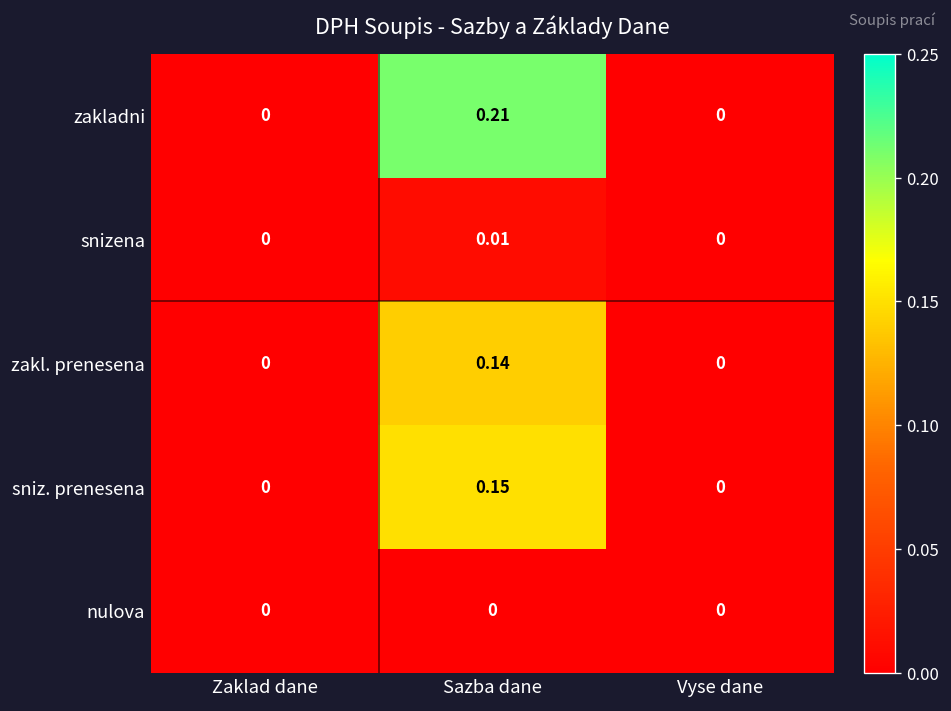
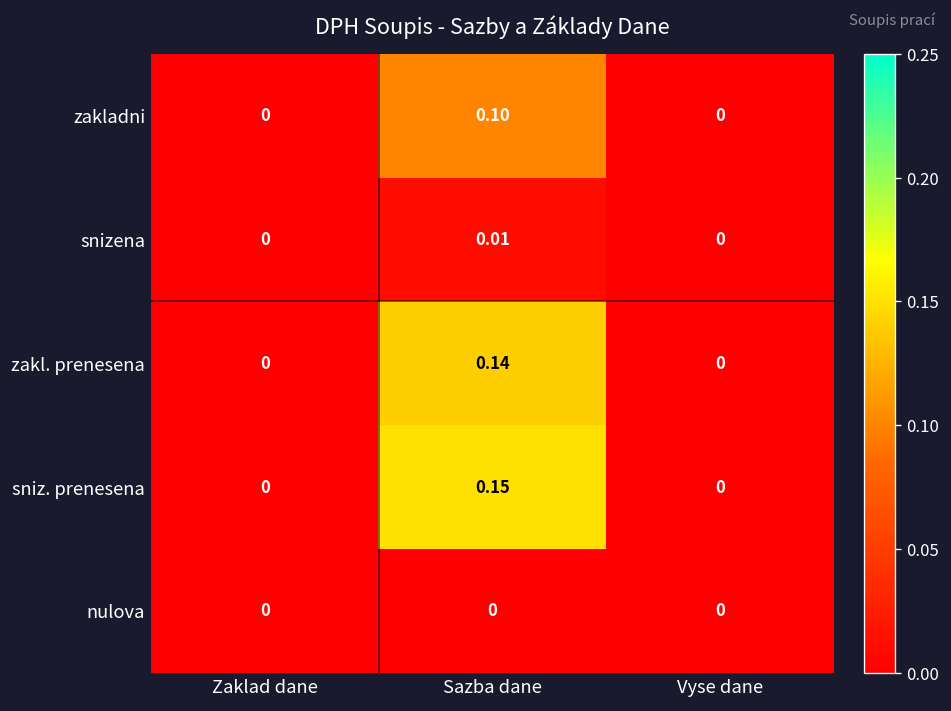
zakladni, Sazba dane: 0.21 -> 0.10
